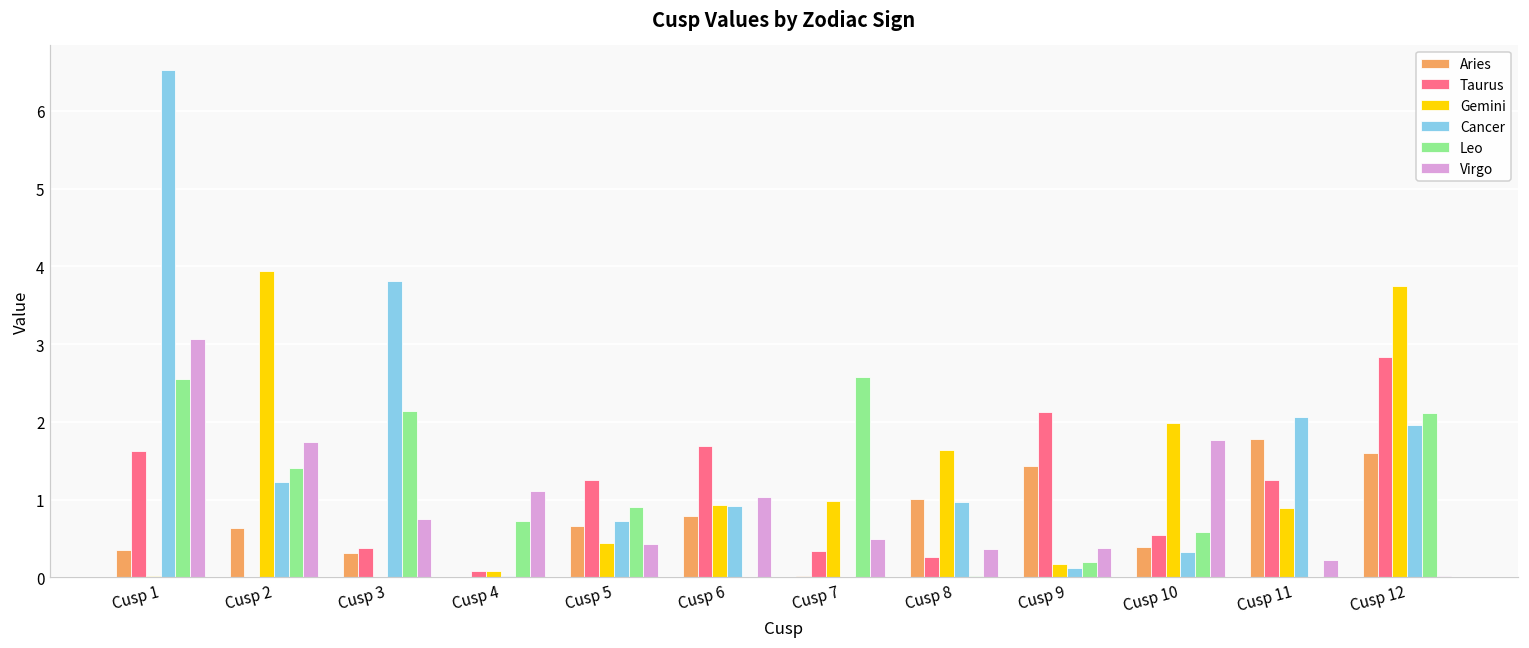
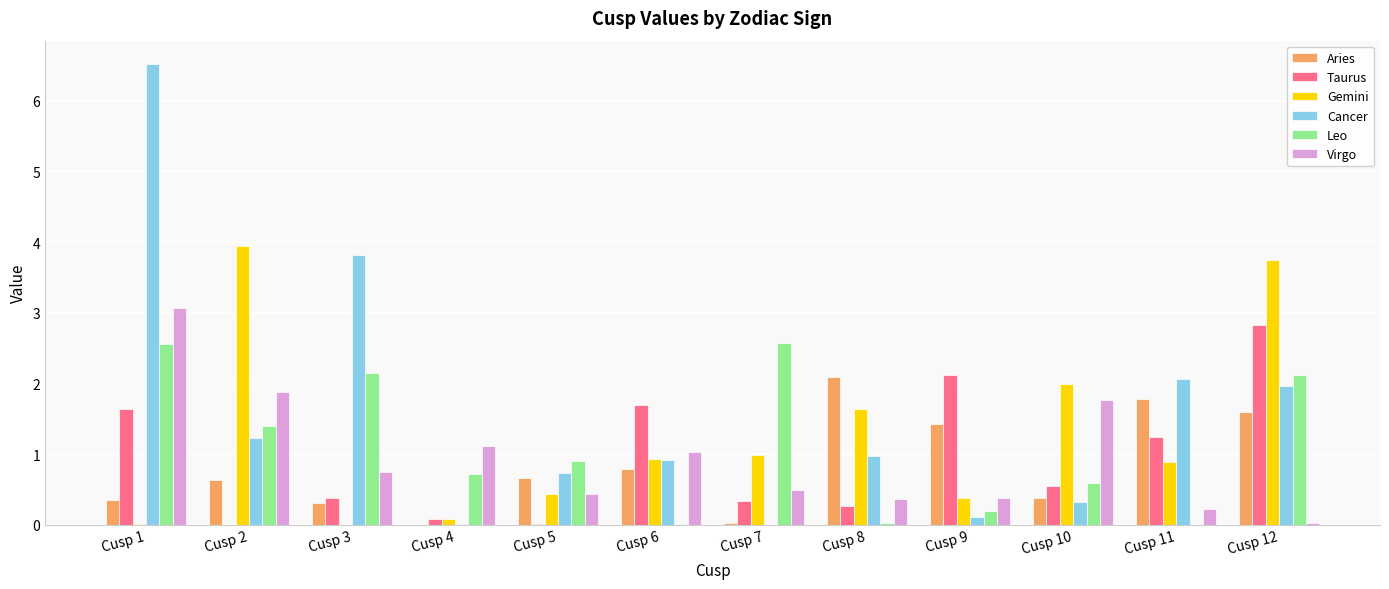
Virgo, Cusp 2: 1.7 -> 1.9
Taurus, Cusp 5: 1.3 -> 0.0
Aries, Cusp 8: 1.0 -> 2.1
Gemini, Cusp 9: 0.2 -> 0.4
